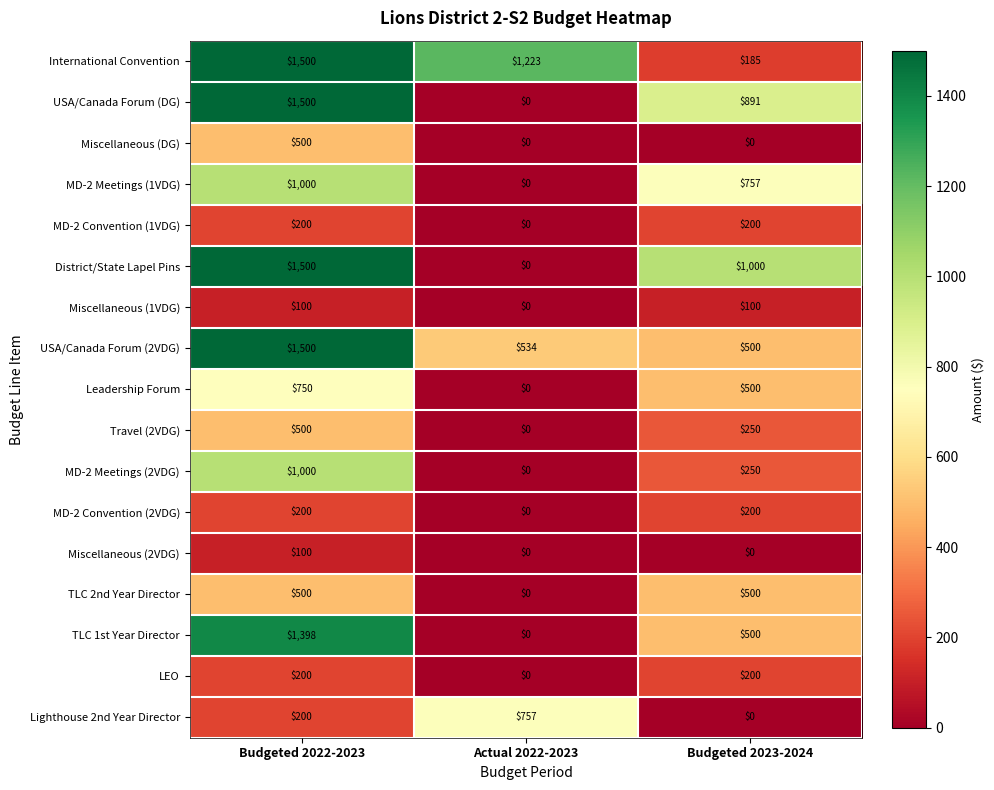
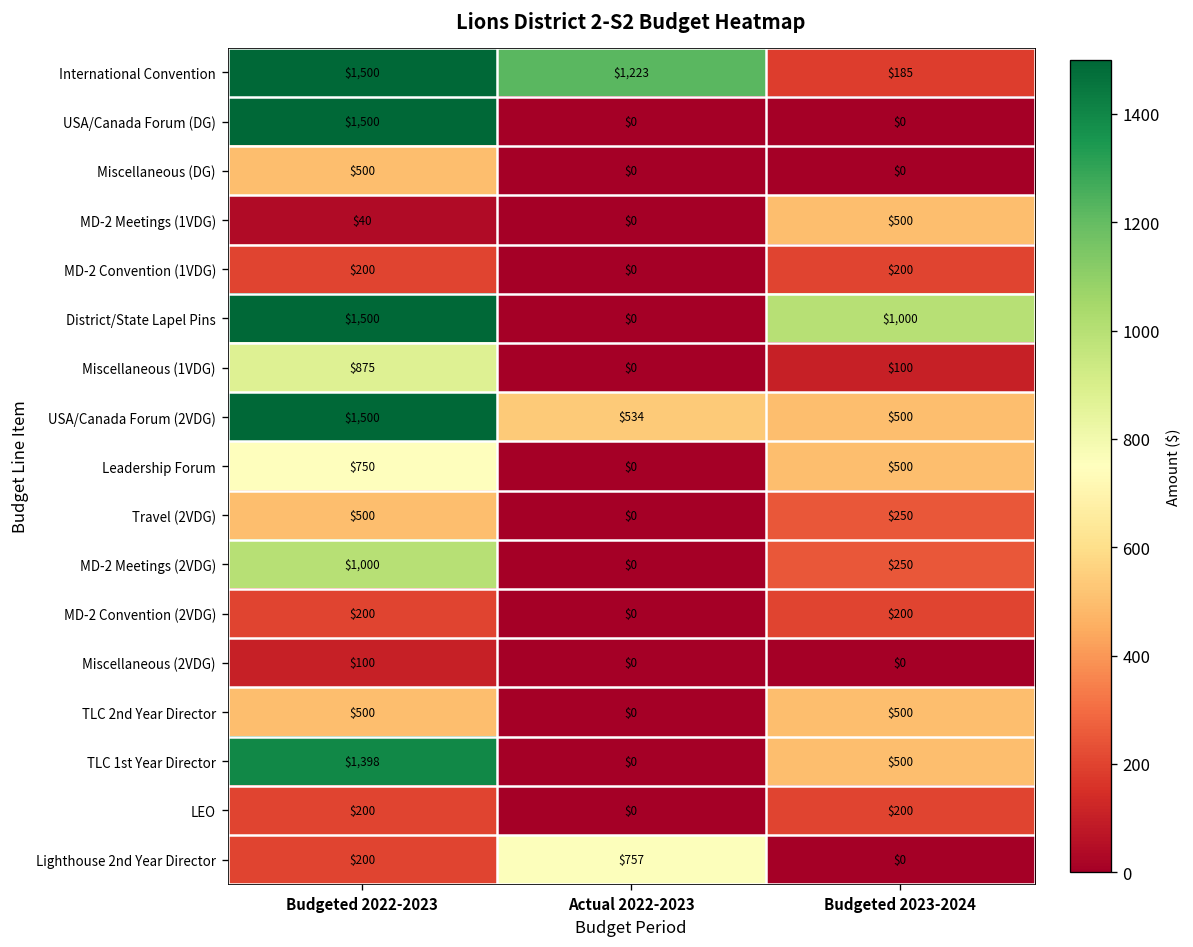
USA/Canada Forum (DG), Budgeted 2023-2024: $891 -> $0
MD-2 Meetings (1VDG), Budgeted 2022-2023: $1,000 -> $40
MD-2 Meetings (1VDG), Budgeted 2023-2024: $757 -> $500
Miscellaneous (1VDG), Budgeted 2022-2023: $100 -> $875
